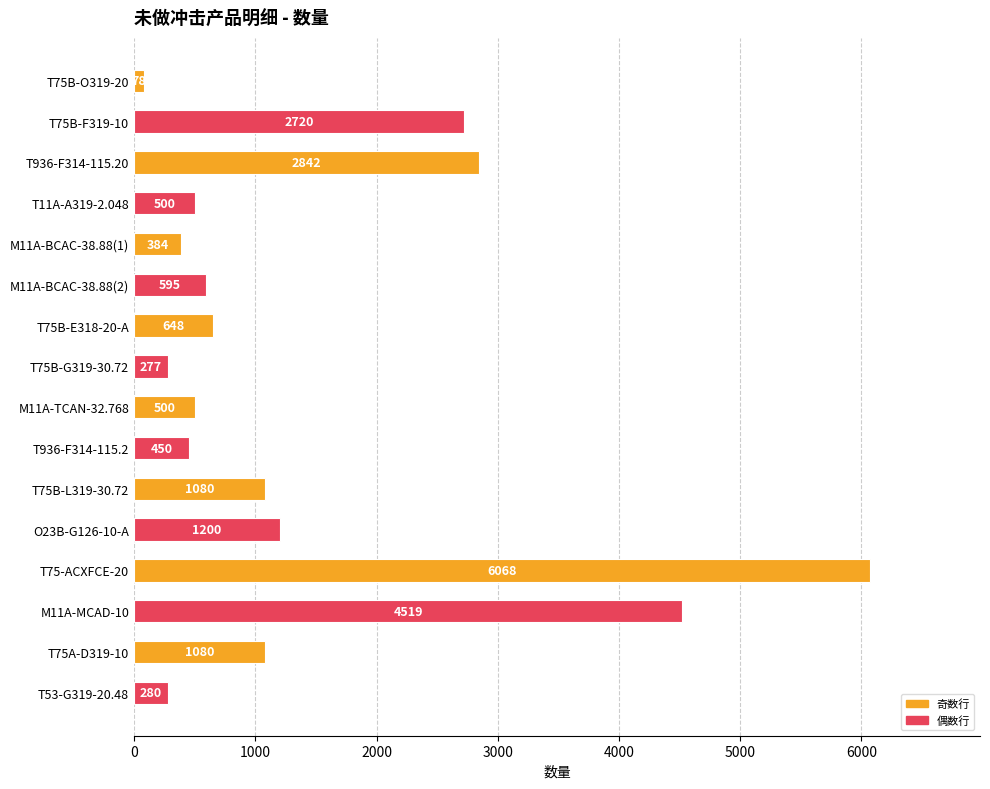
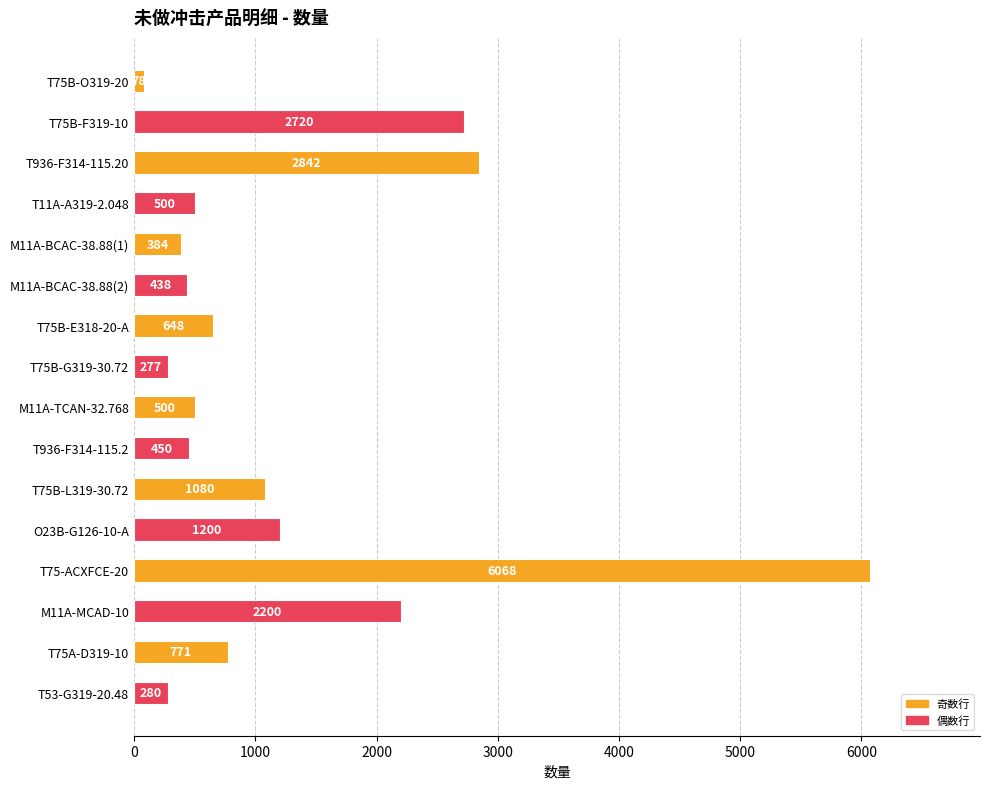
M11A-BCAC-38.88(2): 595 -> 438
M11A-MCAD-10: 4519 -> 2200
T75A-D319-10: 1080 -> 771
